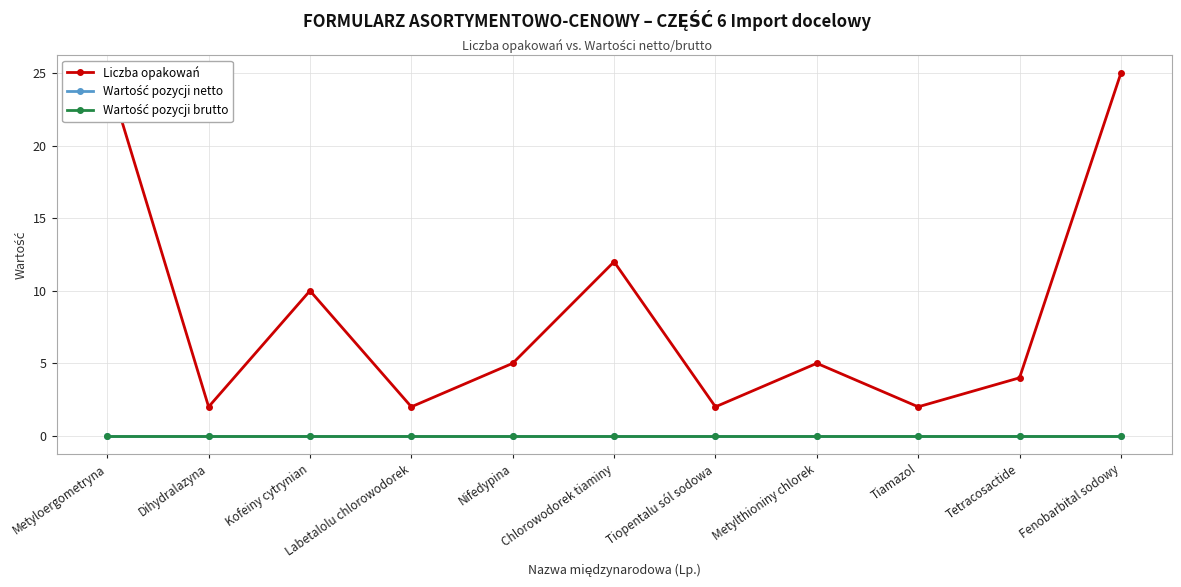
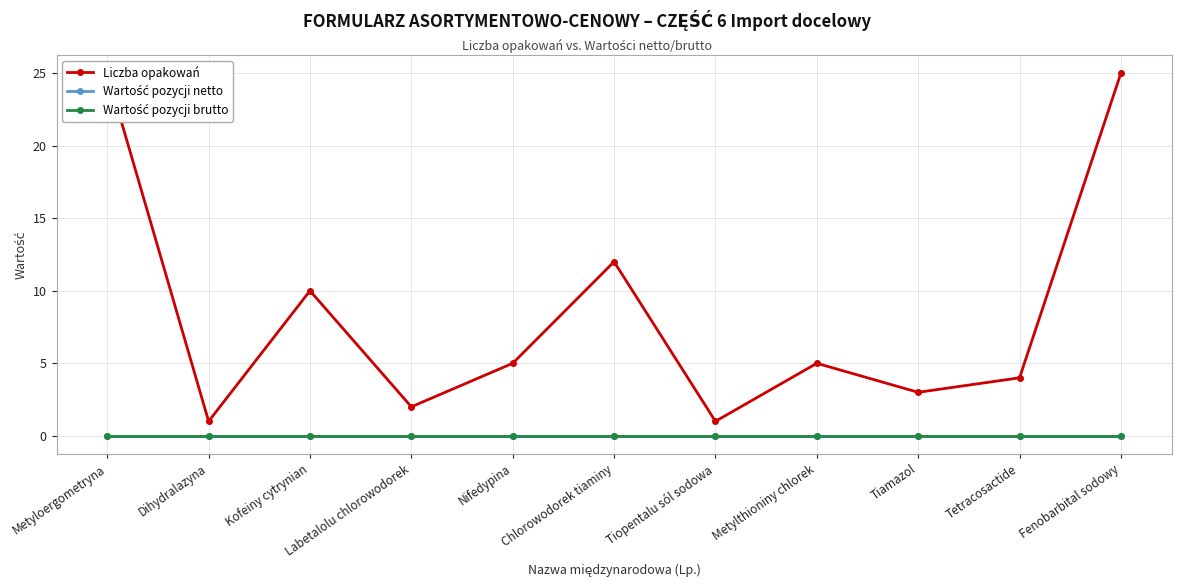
Liczba opakowań, Dihydralazyna: 2 -> 1
Liczba opakowań, Tiopentalu sól sodowa: 2 -> 1
Liczba opakowań, Tiamazol: 2 -> 3
